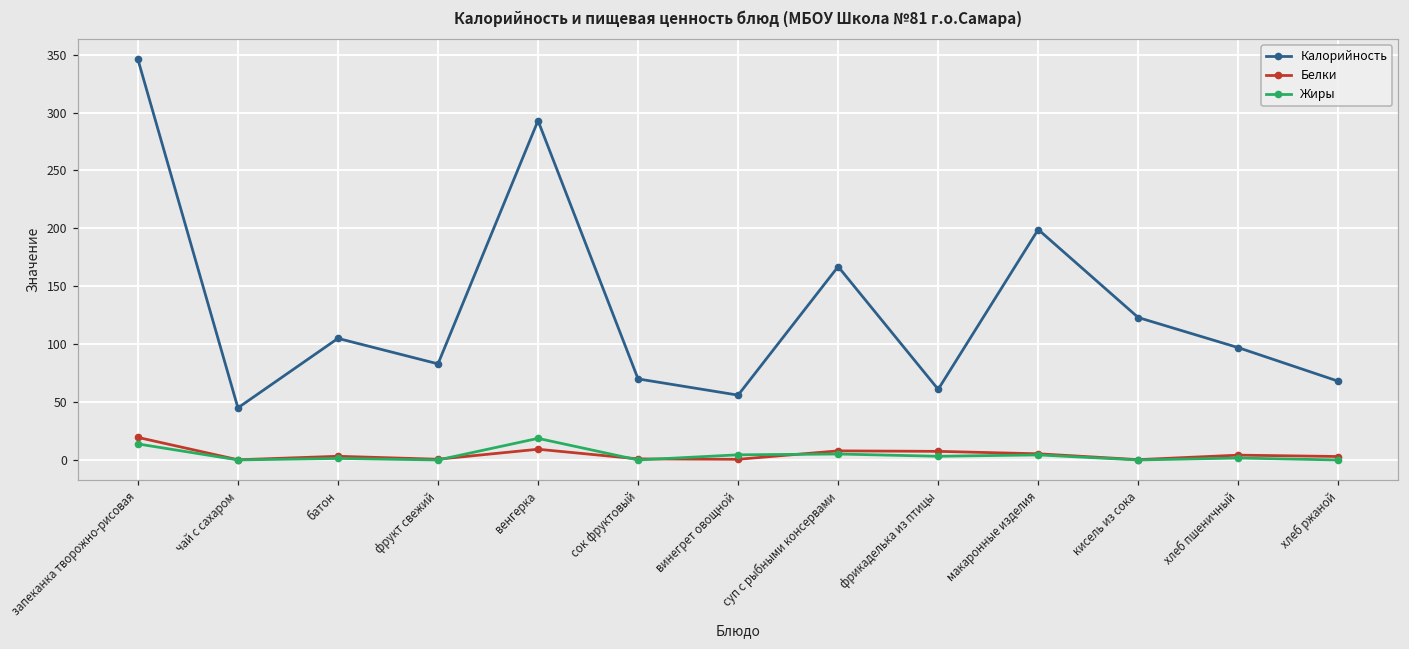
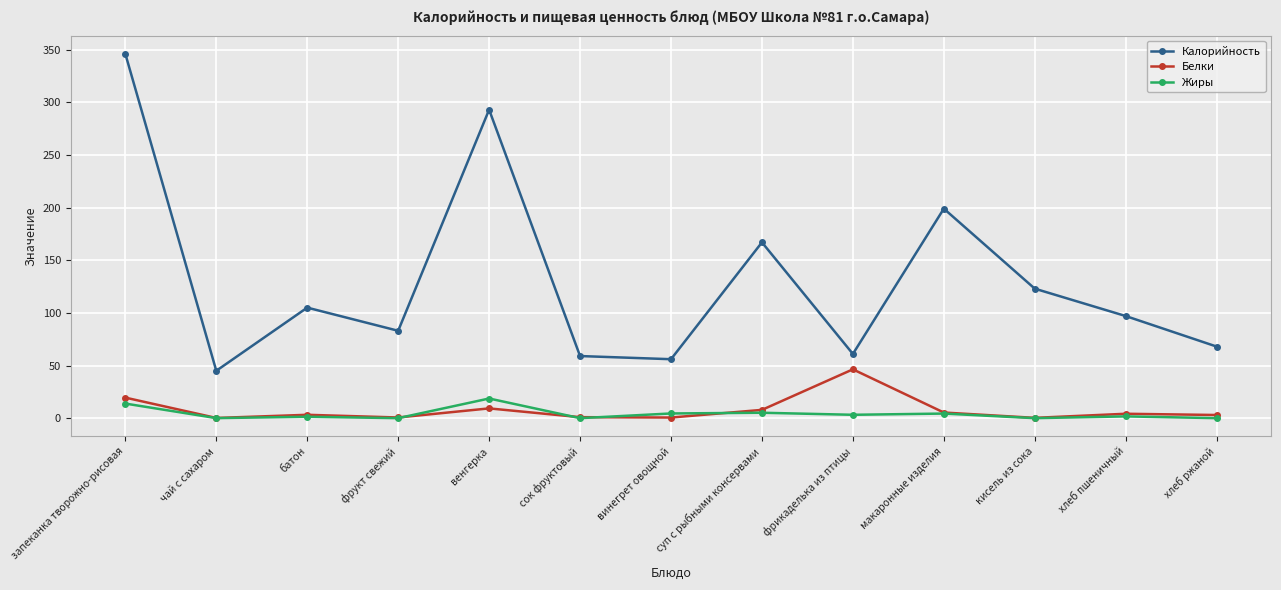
Калорийность, сок фруктовый: 70 -> 59
Белки, фрикаделька из птицы: 7 -> 46
